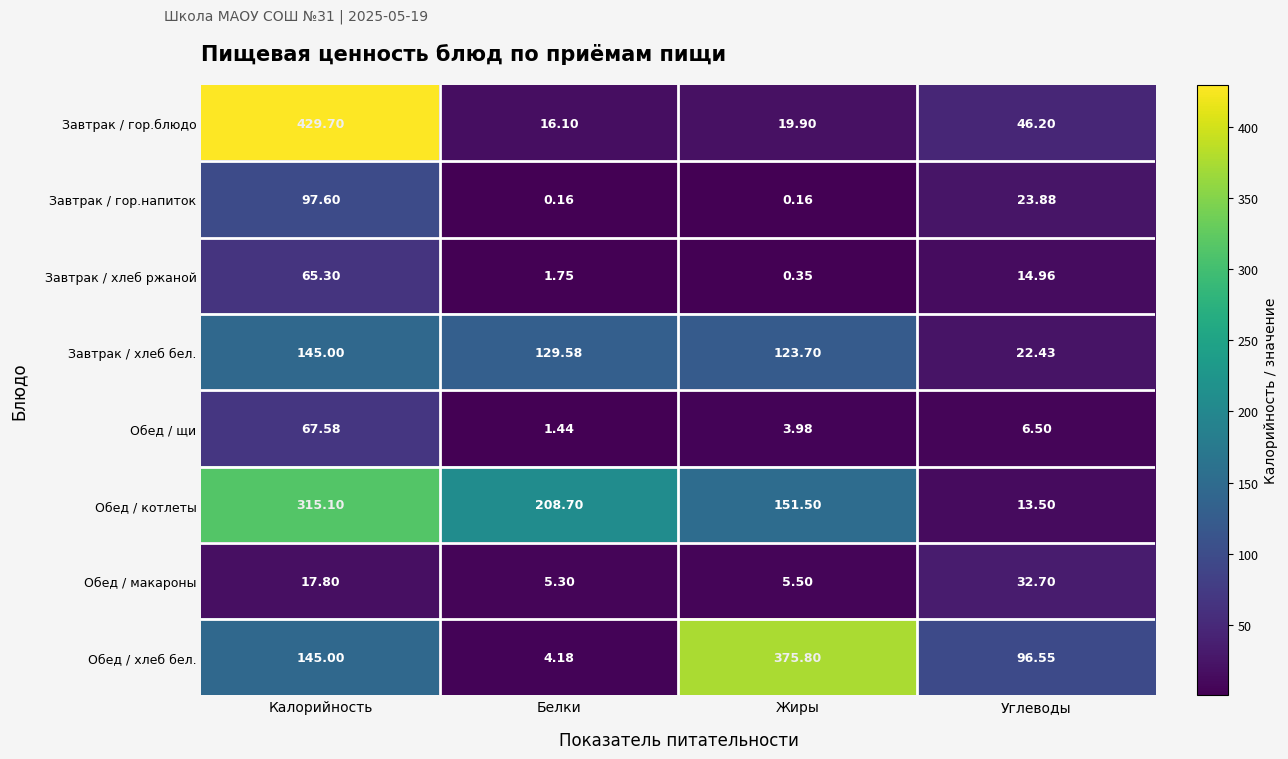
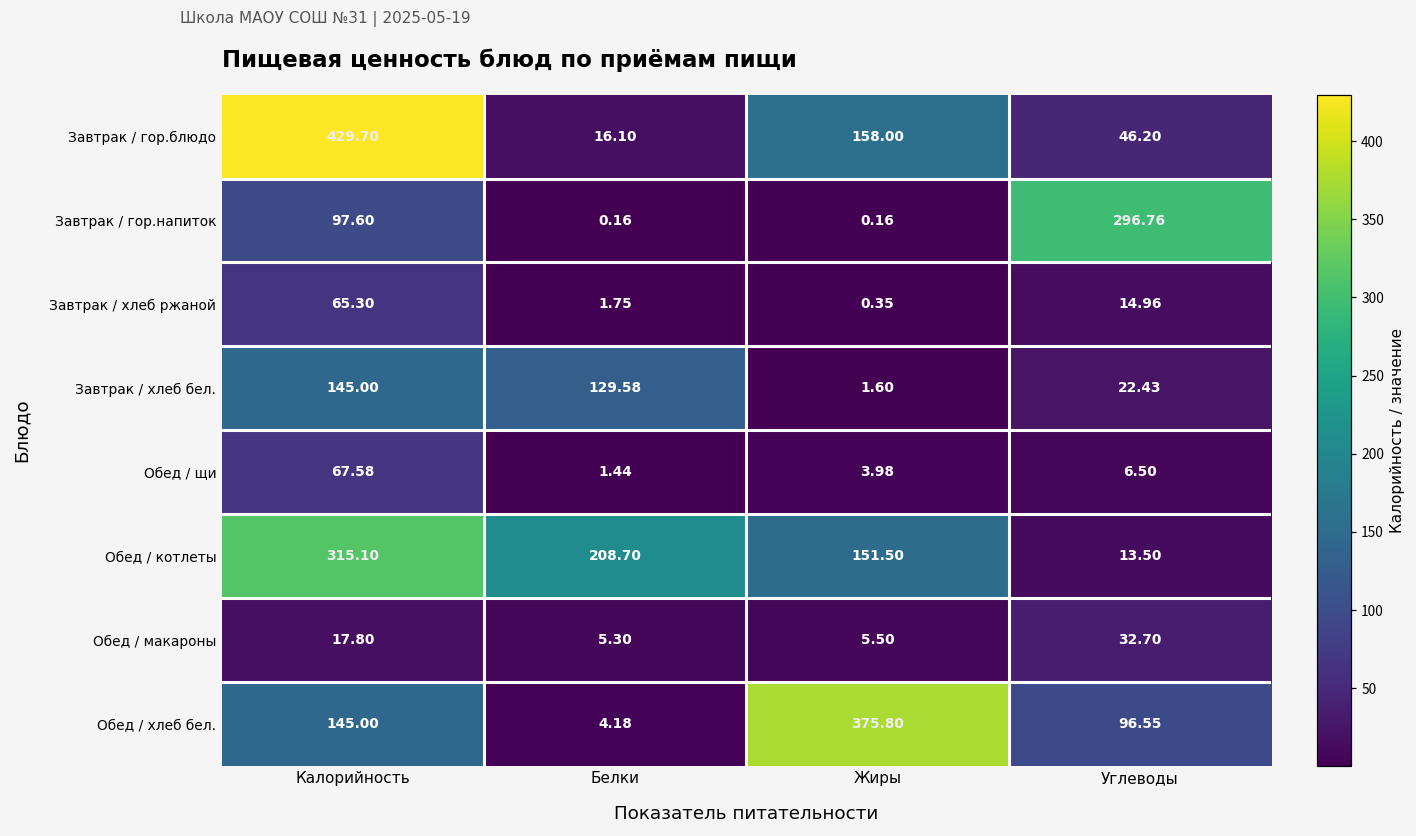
Завтрак / гор.блюдо, Жиры: 19.90 -> 158.00
Завтрак / гор.напиток, Углеводы: 23.88 -> 296.76
Завтрак / хлеб бел., Жиры: 123.70 -> 1.60
